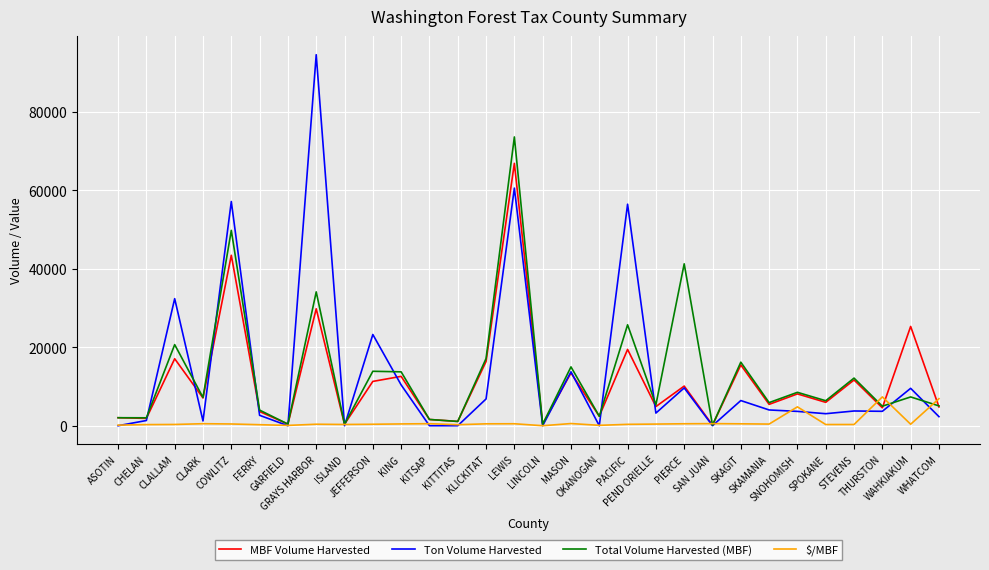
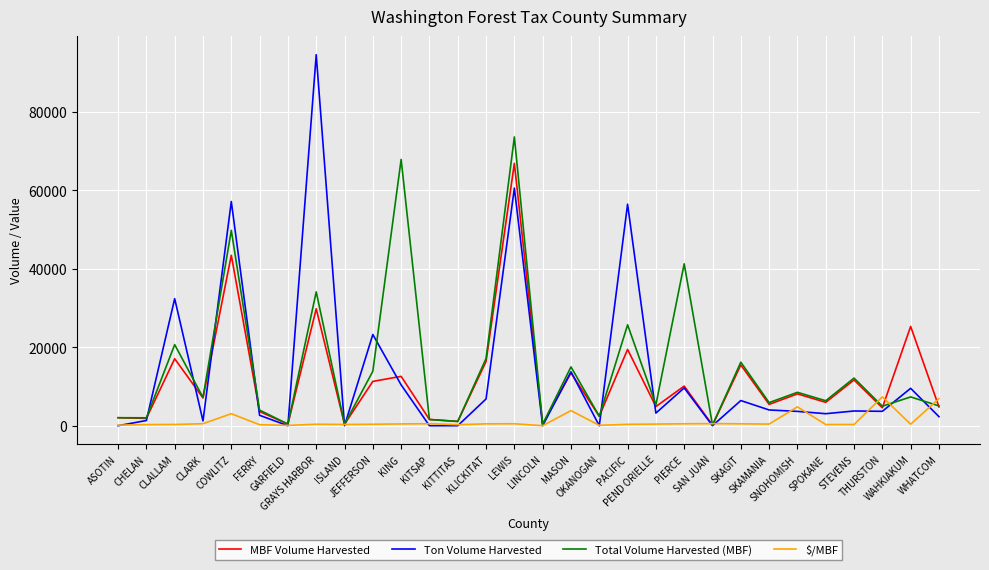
$/MBF, COWLITZ: 0 -> 3000
Total Volume Harvested (MBF), KING: 14000 -> 68000
$/MBF, MASON: 1000 -> 4000
